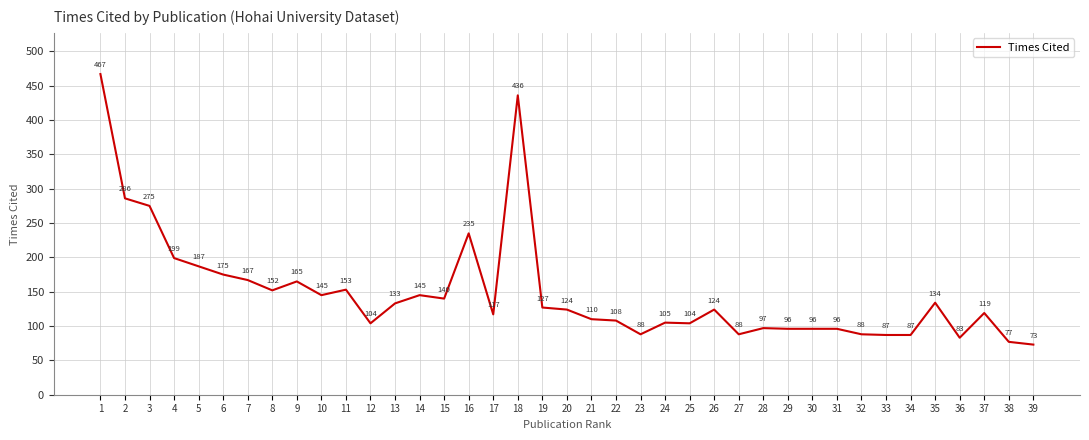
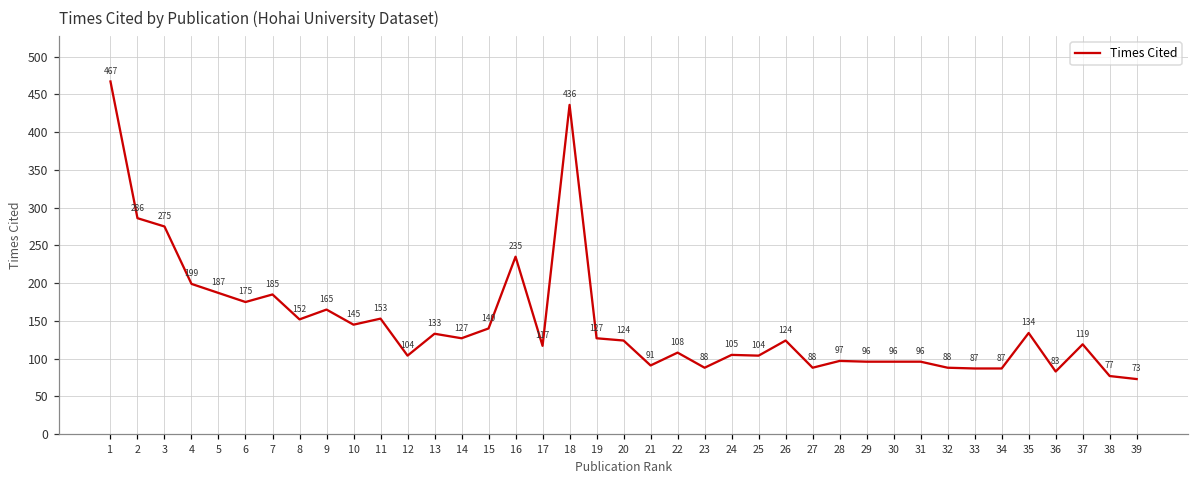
7: 167 -> 185
14: 145 -> 127
21: 110 -> 91
